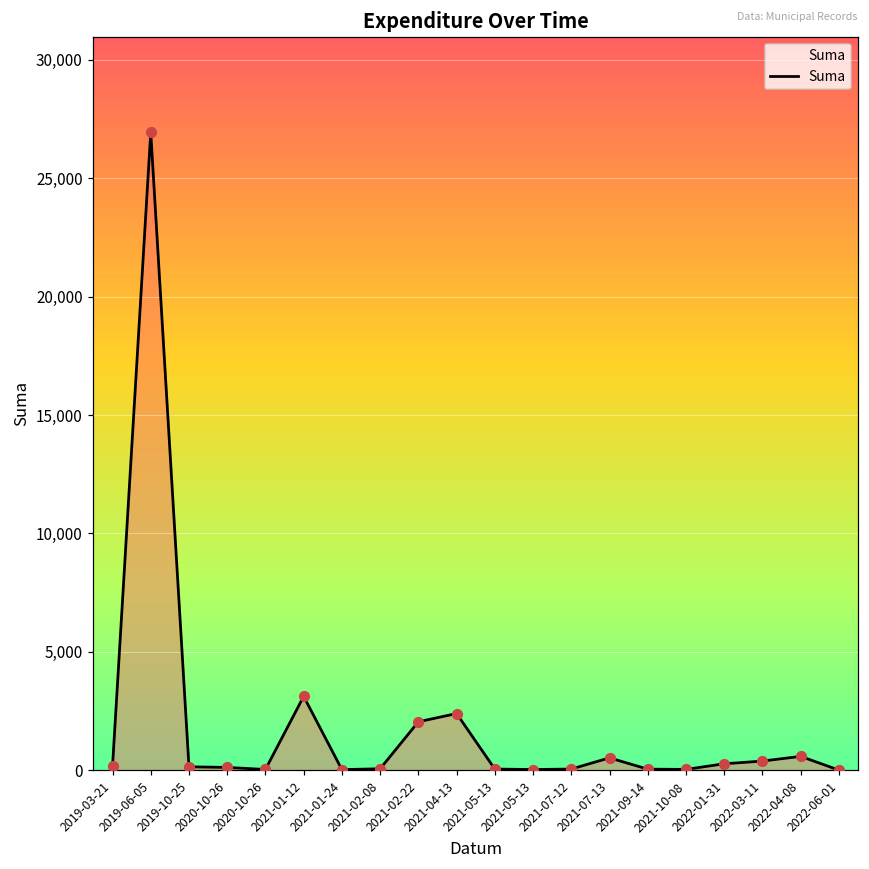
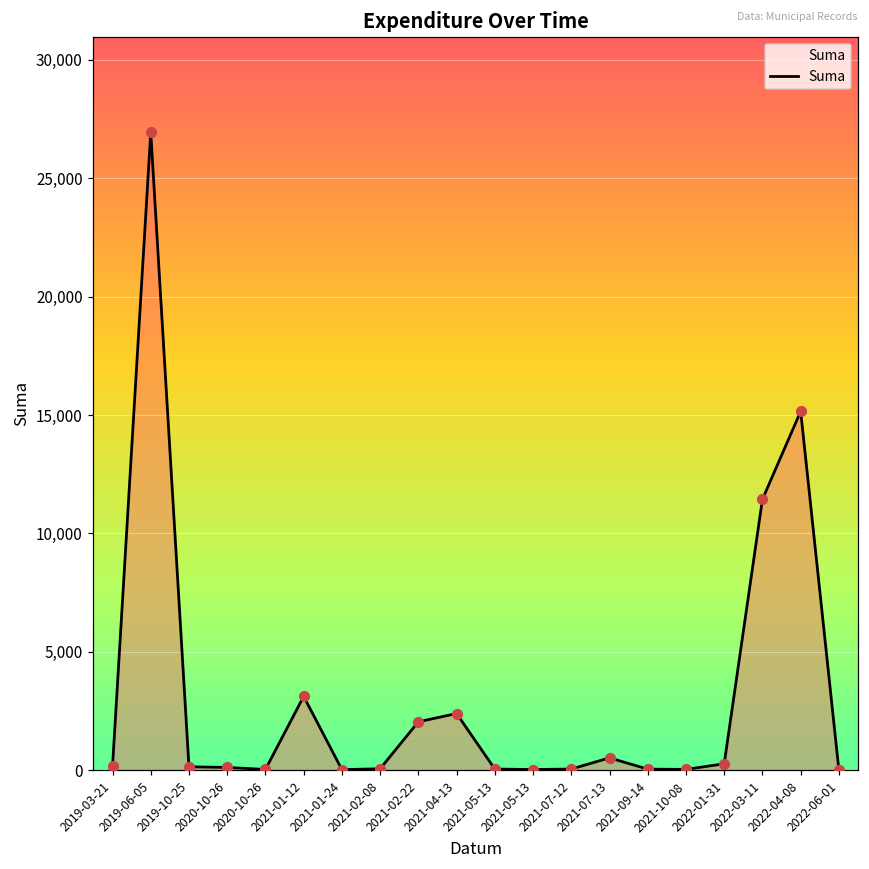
2022-03-11: 400 -> 11,400
2022-04-08: 600 -> 15,200
